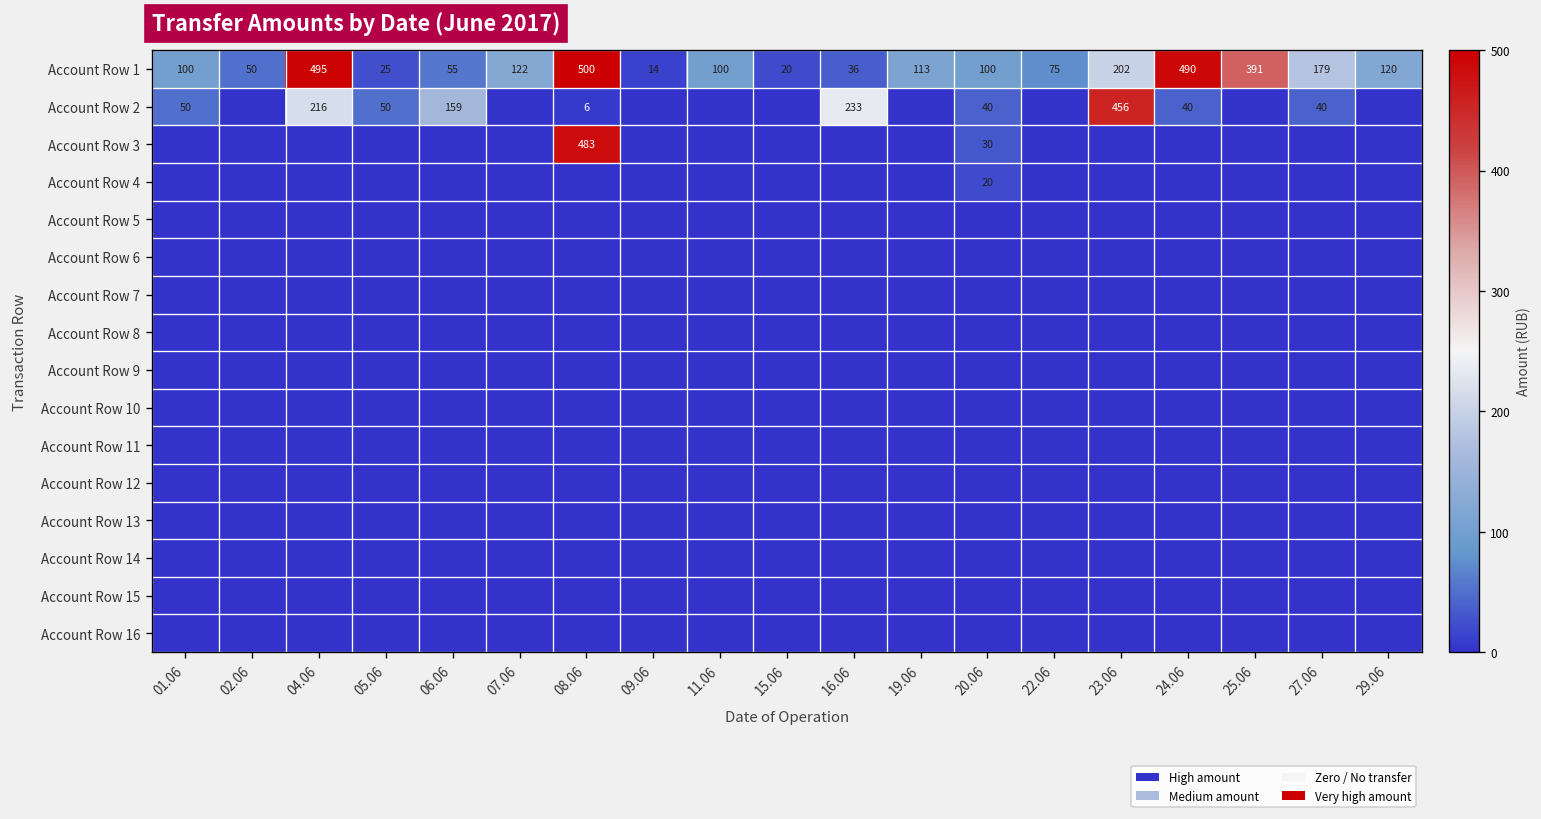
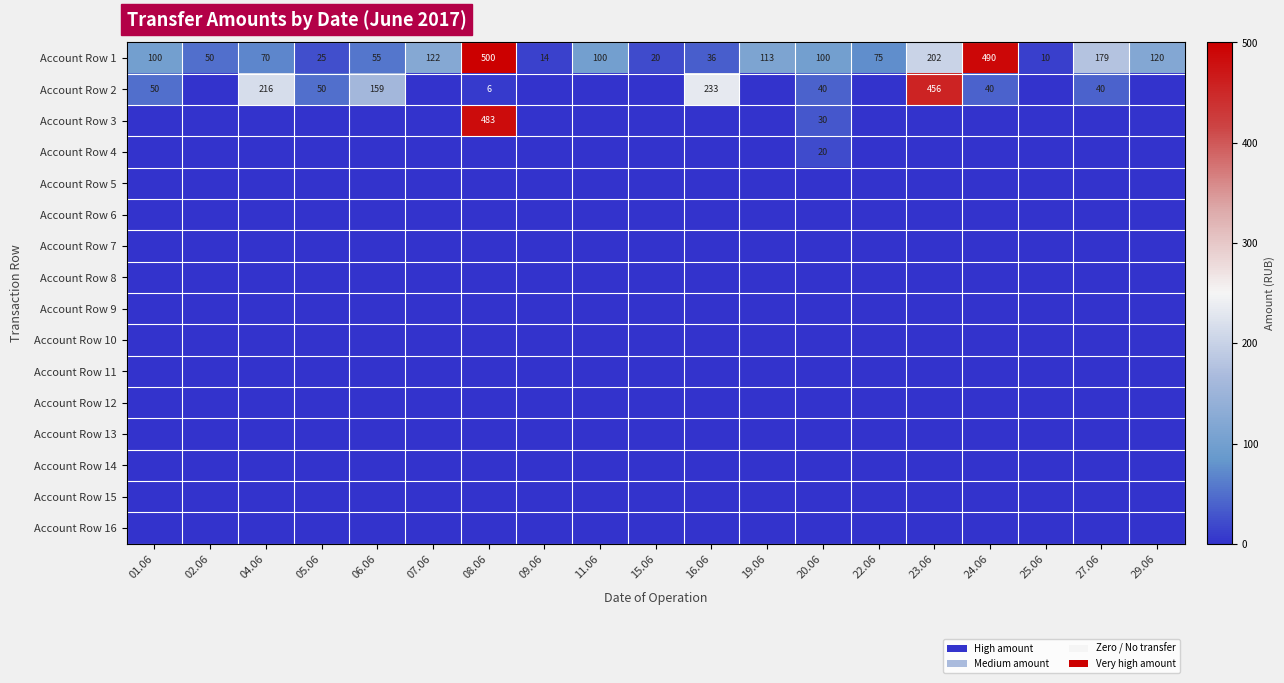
Account Row 1, 04.06: 495 -> 70
Account Row 1, 25.06: 391 -> 10
